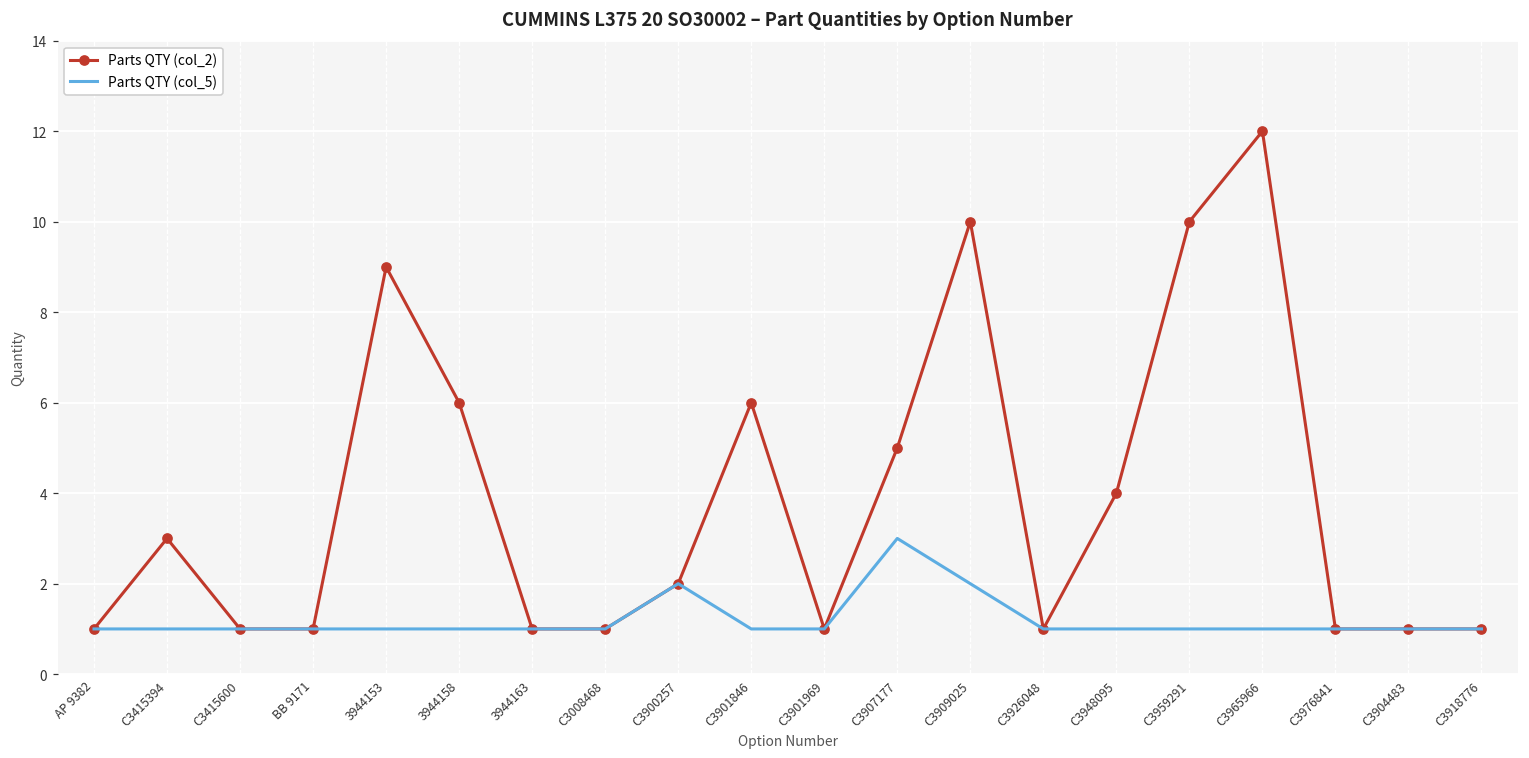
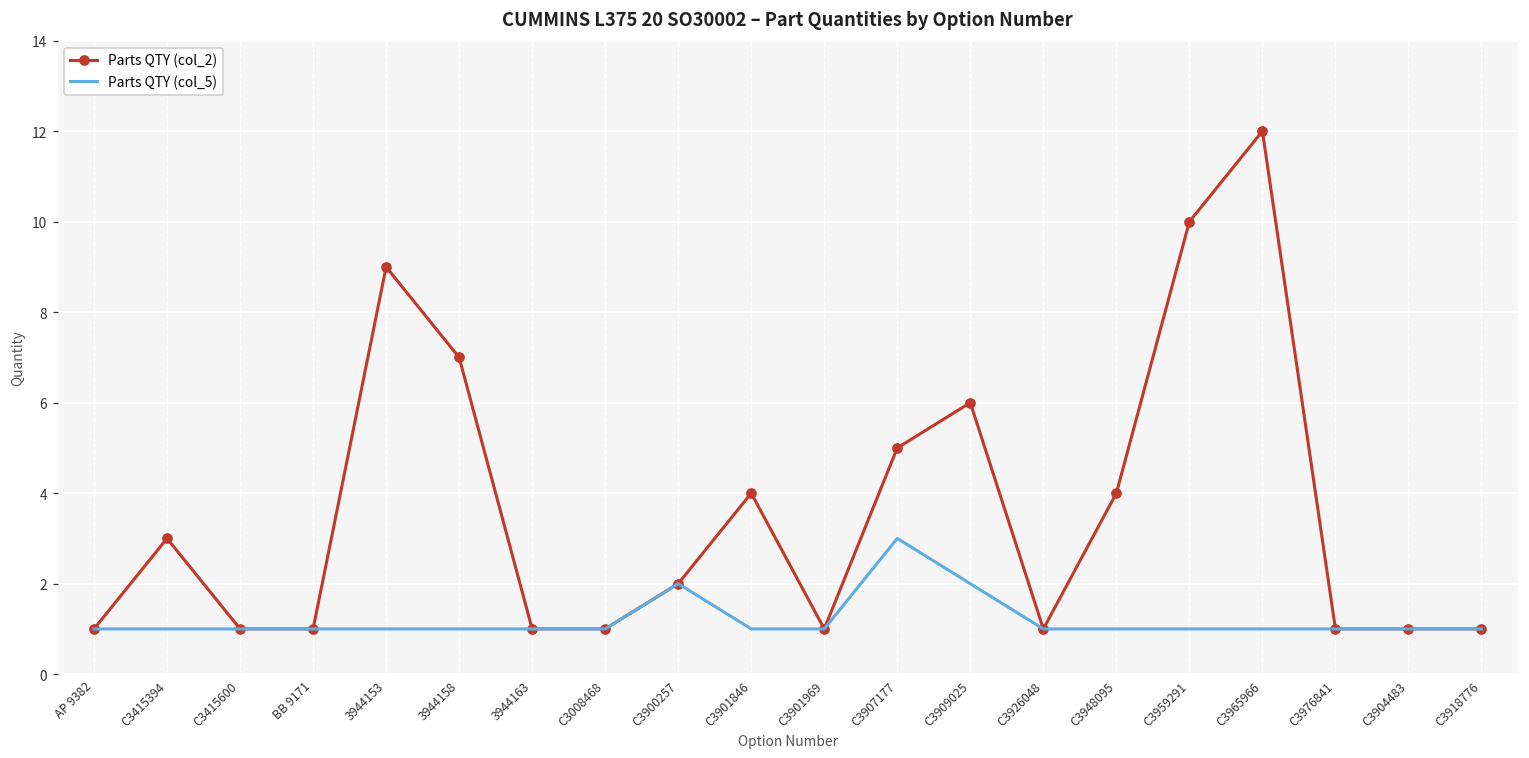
Parts QTY (col_2), 3944158: 6 -> 7
Parts QTY (col_2), C3901846: 6 -> 4
Parts QTY (col_2), C3909025: 10 -> 6
